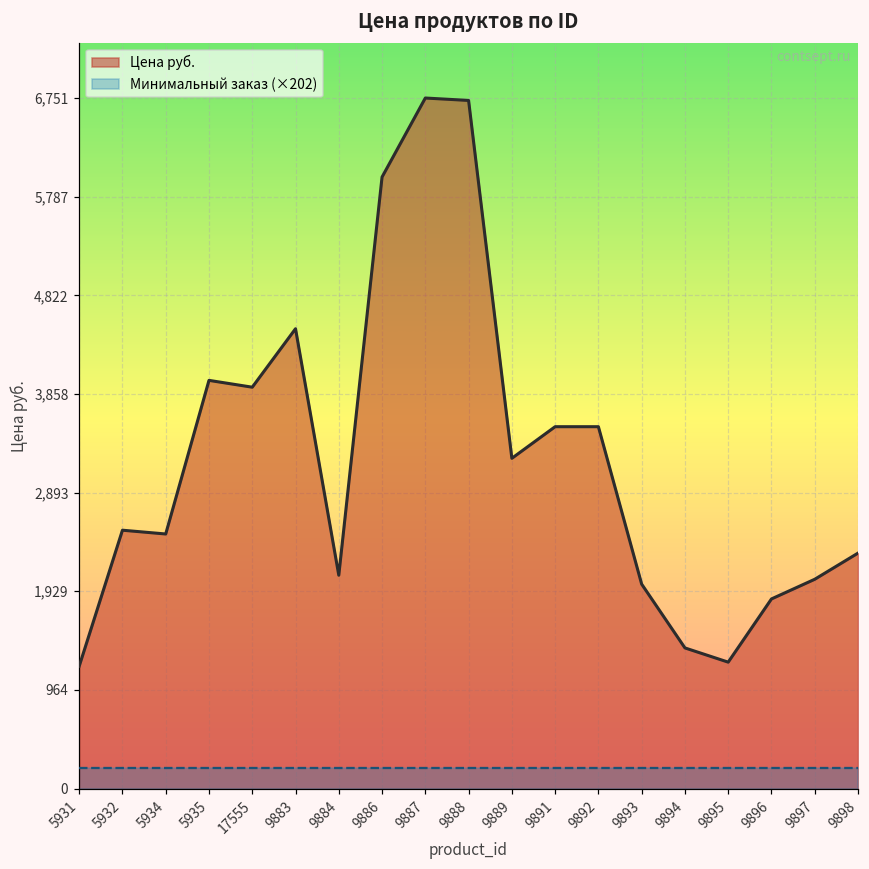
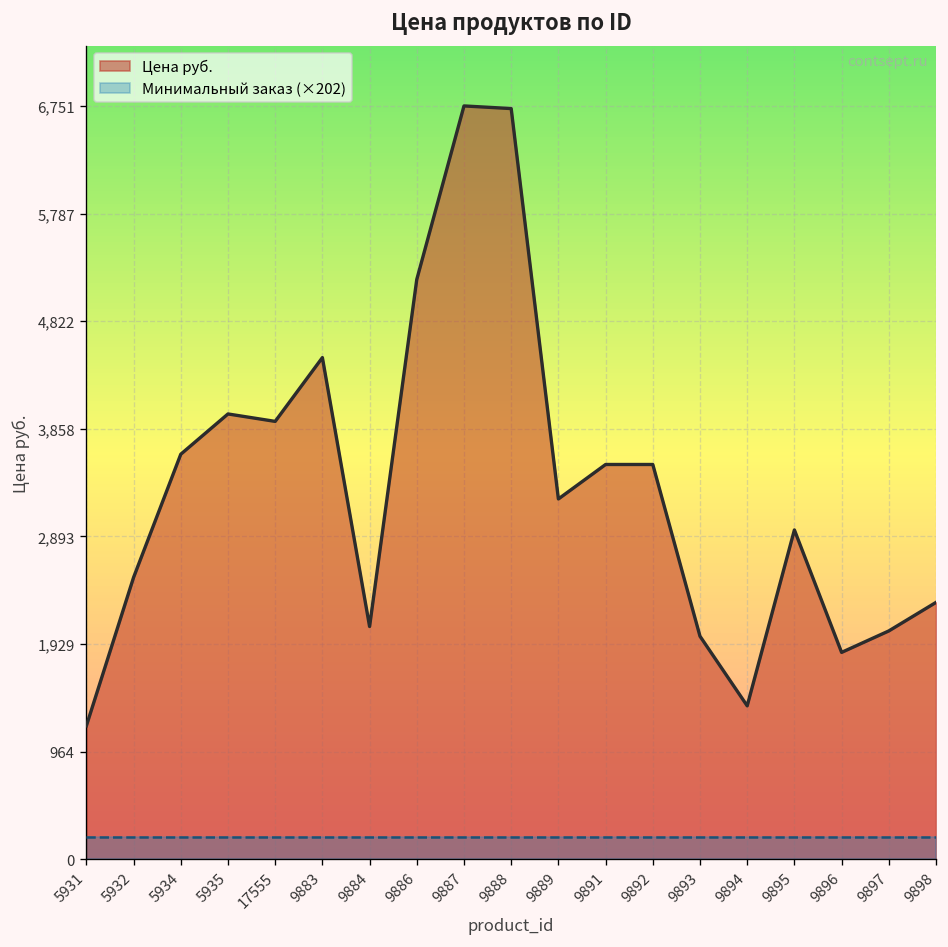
Цена руб., 5934: 2,500 -> 3,600
Цена руб., 9886: 6,000 -> 5,200
Цена руб., 9895: 1,200 -> 3,000
